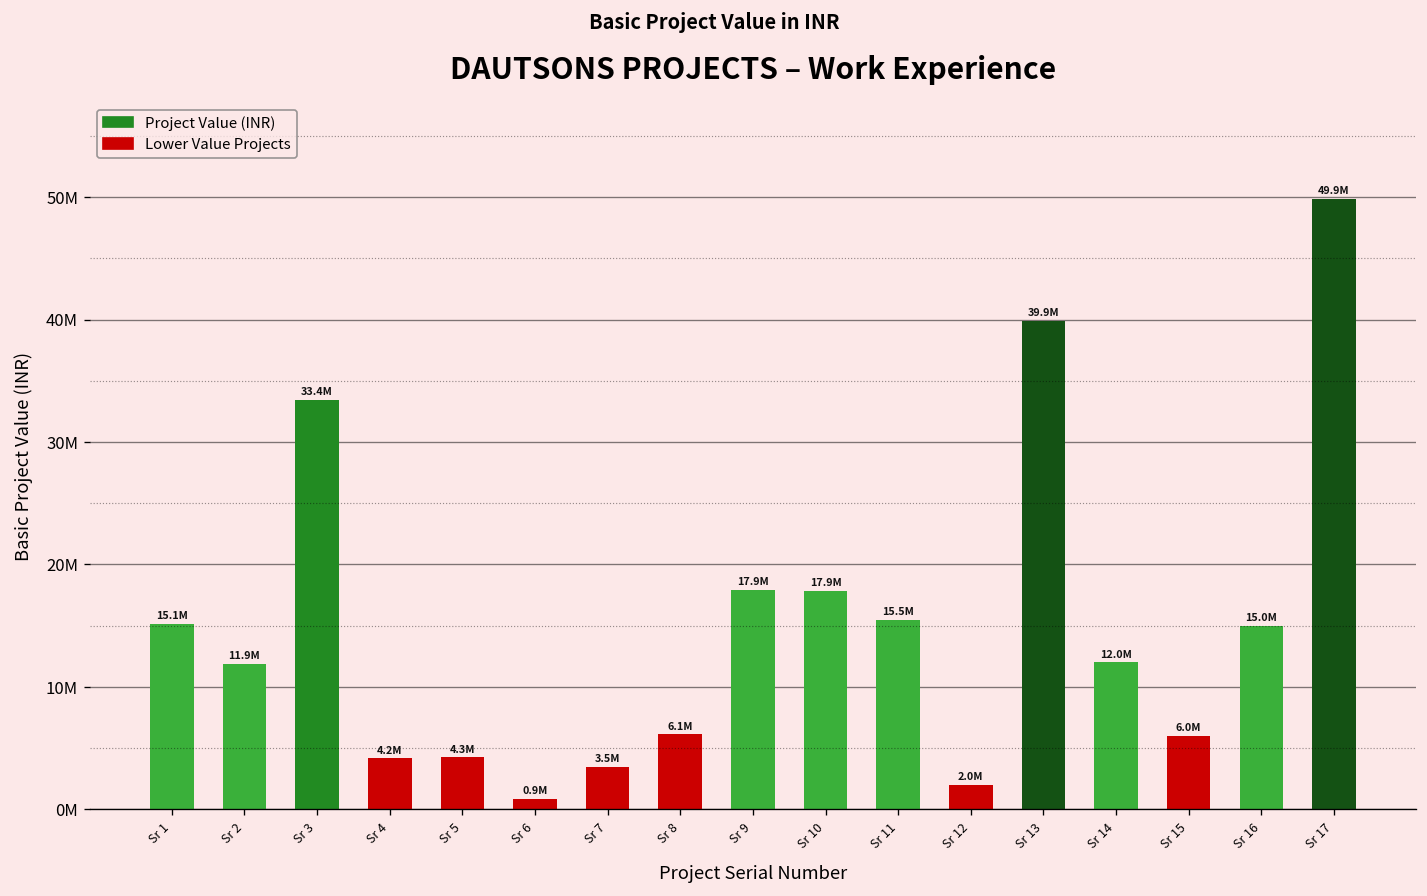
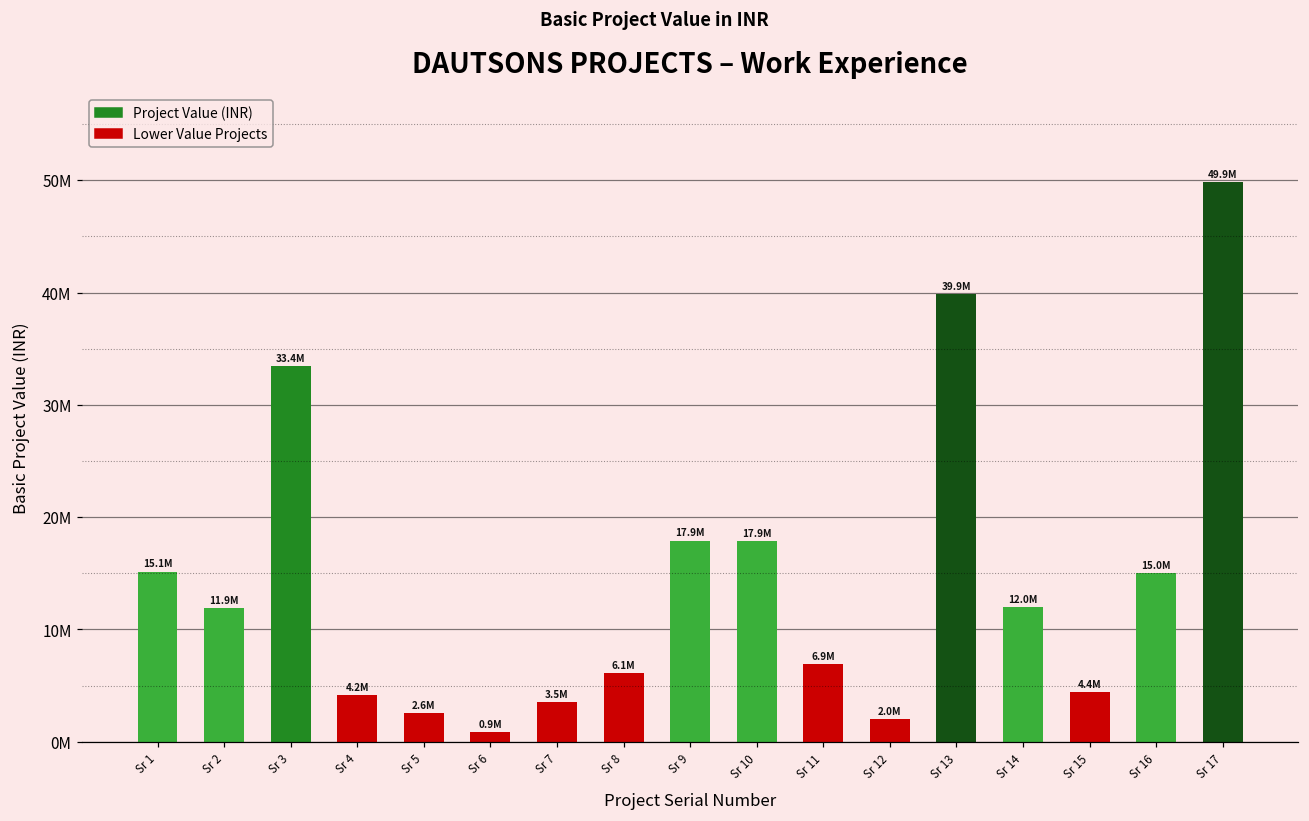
Sr 5: 4.3M -> 2.6M
Sr 11: 15.5M -> 6.9M
Sr 15: 6.0M -> 4.4M
